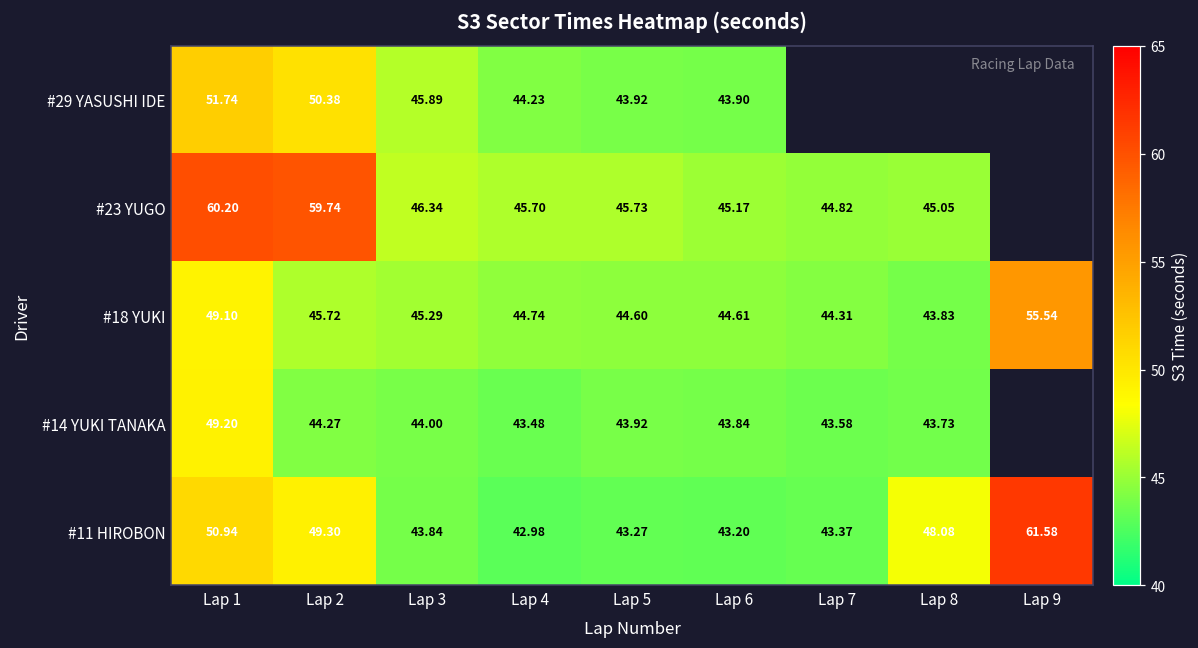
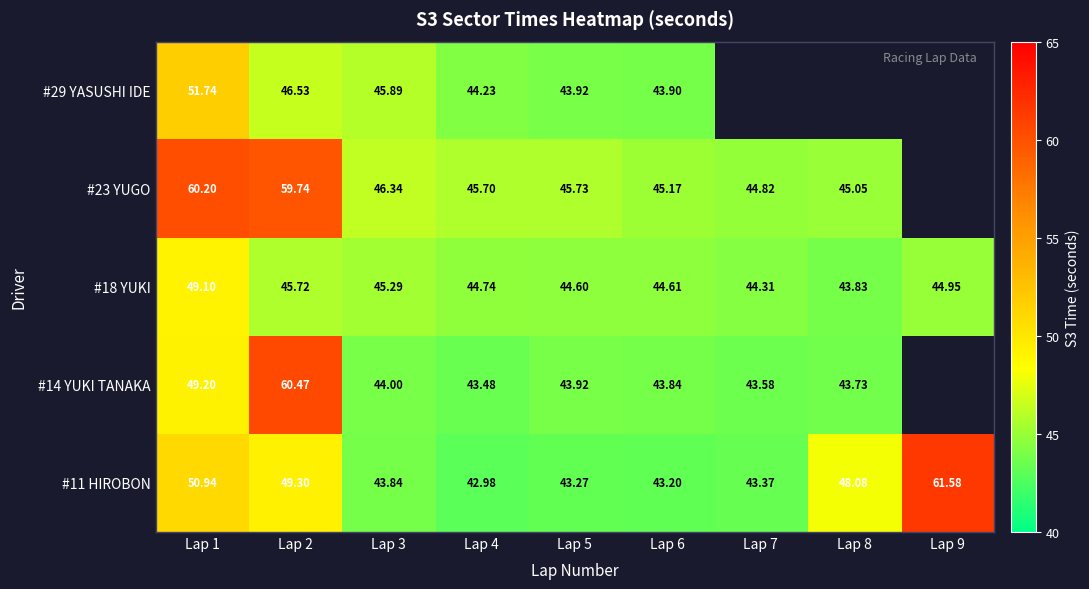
#29 YASUSHI IDE, Lap 2: 50.38 -> 46.53
#18 YUKI, Lap 9: 55.54 -> 44.95
#14 YUKI TANAKA, Lap 2: 44.27 -> 60.47
